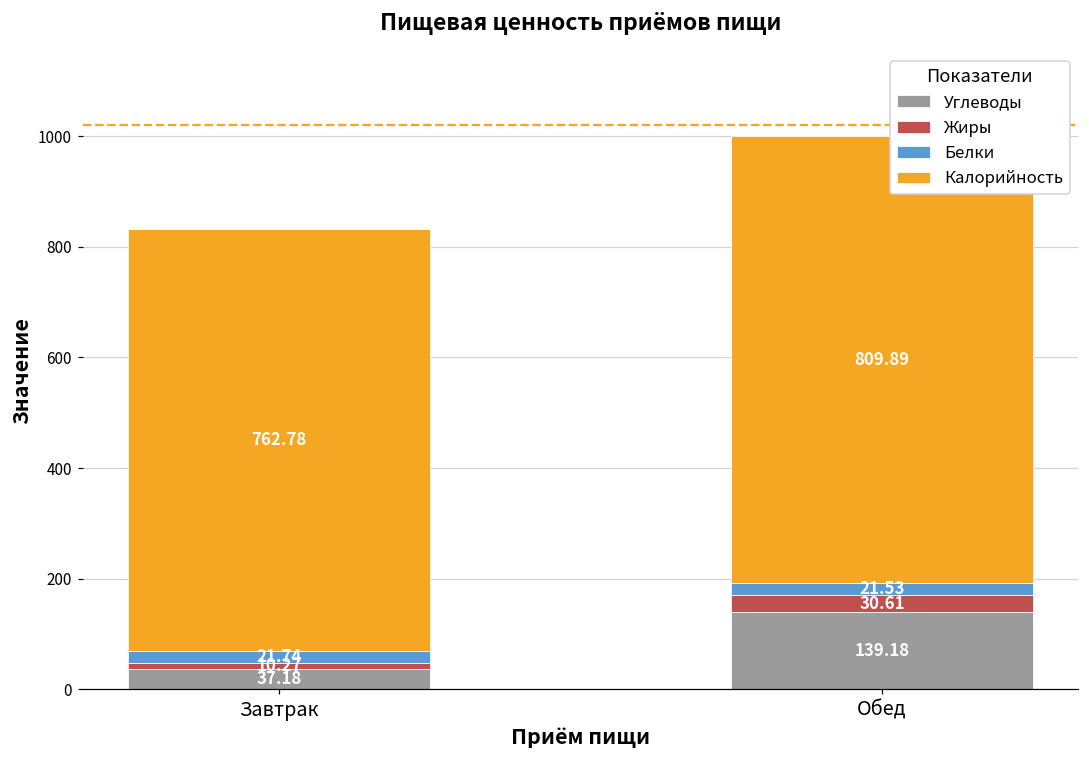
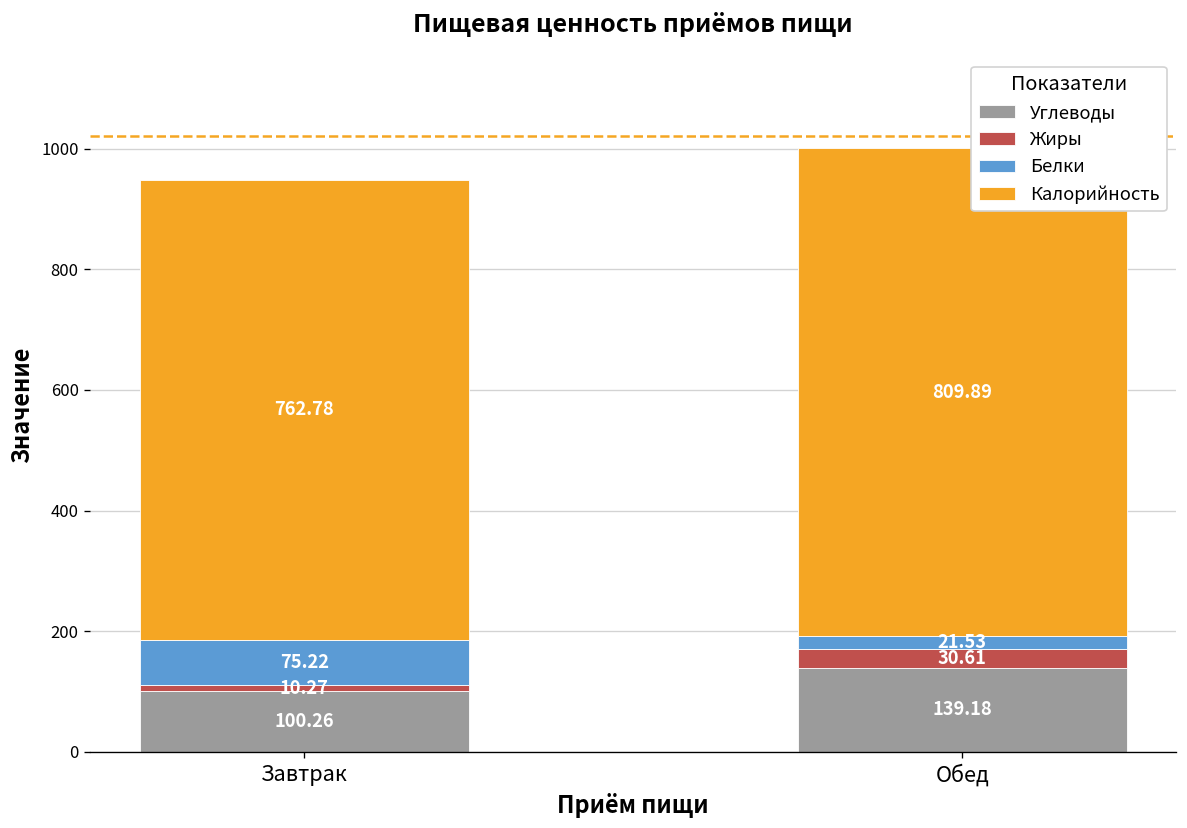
Углеводы, Завтрак: 37.18 -> 100.26
Белки, Завтрак: 21.74 -> 75.22
